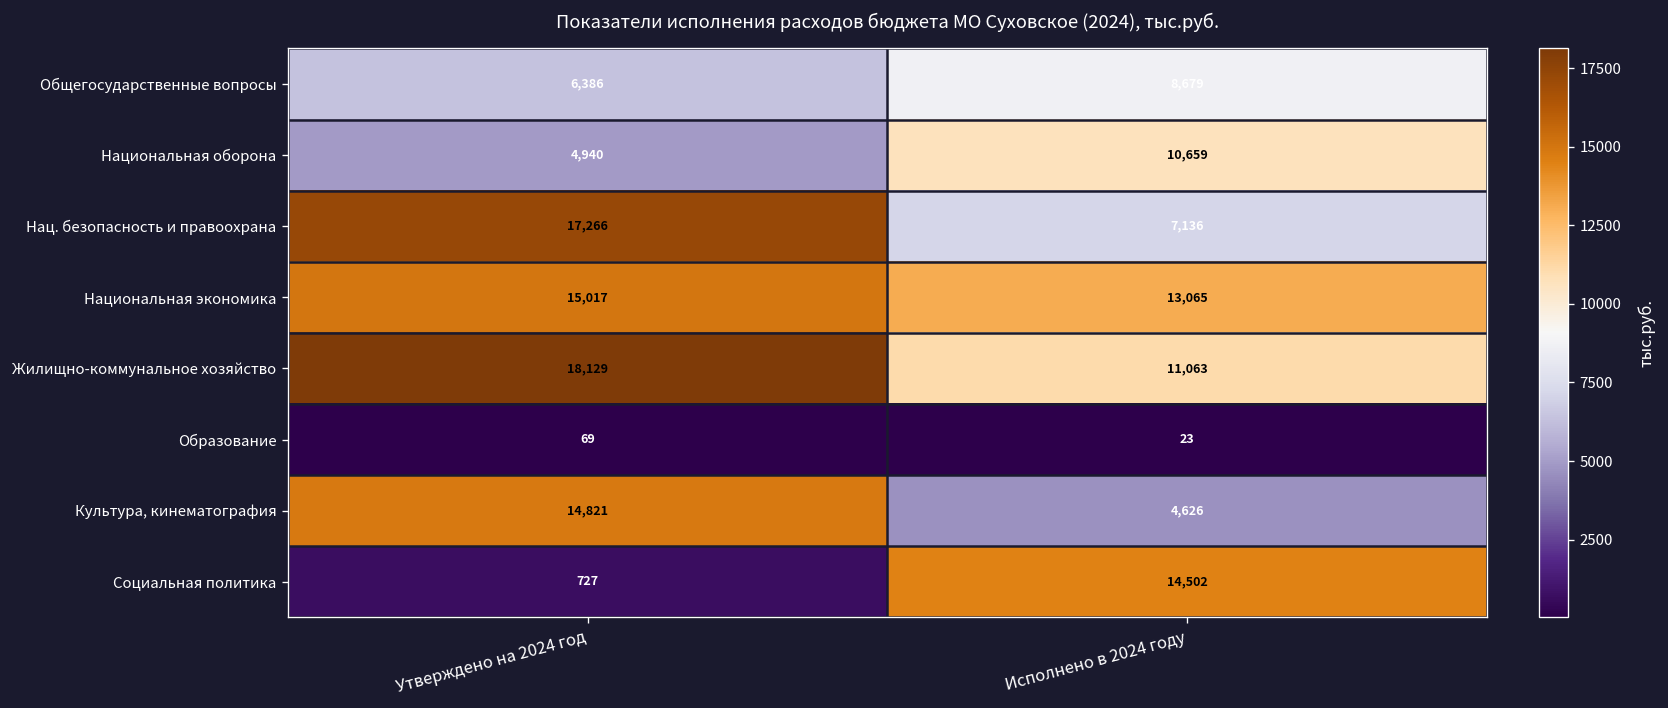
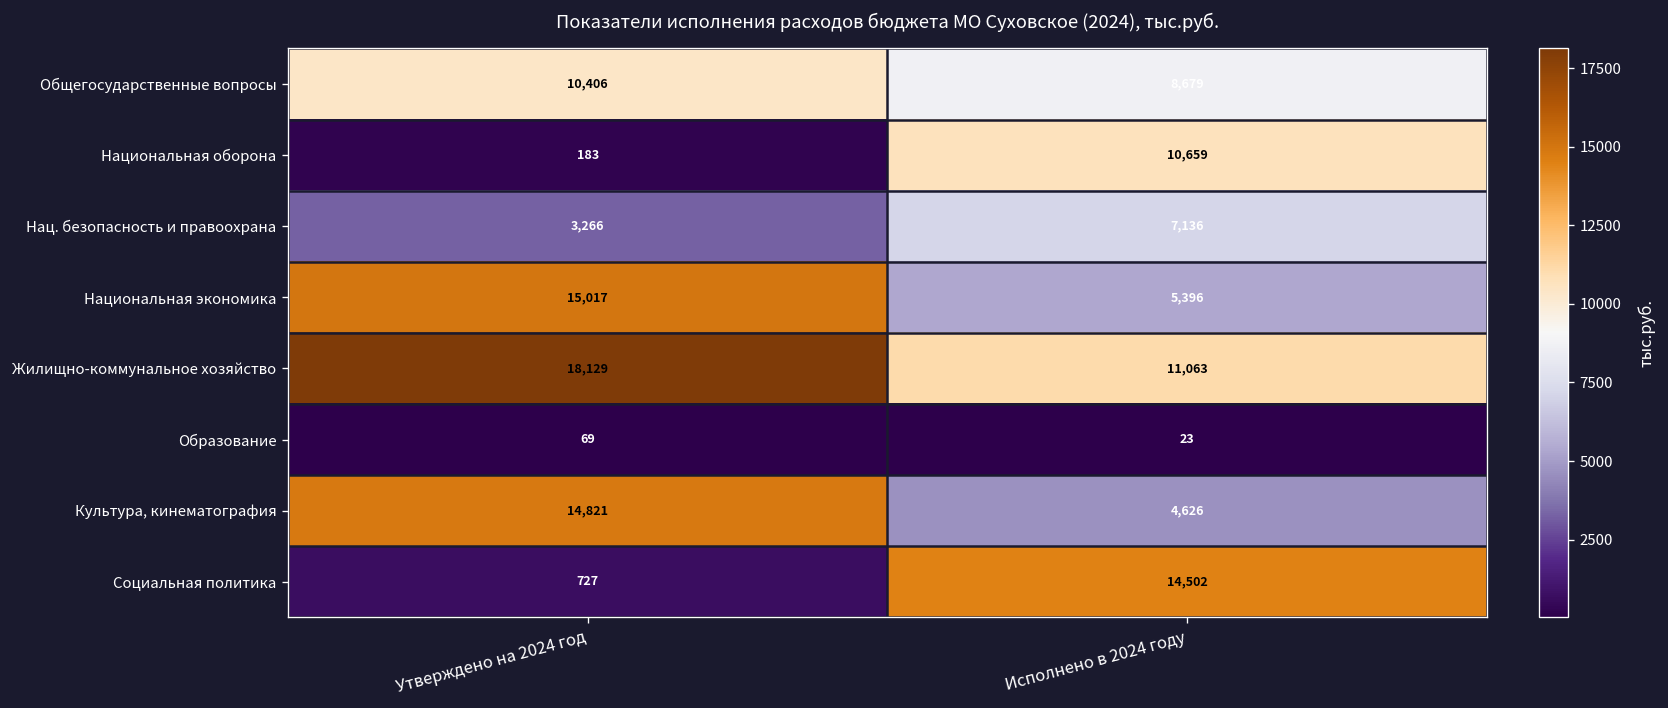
Общегосударственные вопросы, Утверждено на 2024 год: 6,386 -> 10,406
Национальная оборона, Утверждено на 2024 год: 4,940 -> 183
Нац. безопасность и правоохрана, Утверждено на 2024 год: 17,266 -> 3,266
Национальная экономика, Исполнено в 2024 году: 13,065 -> 5,396
